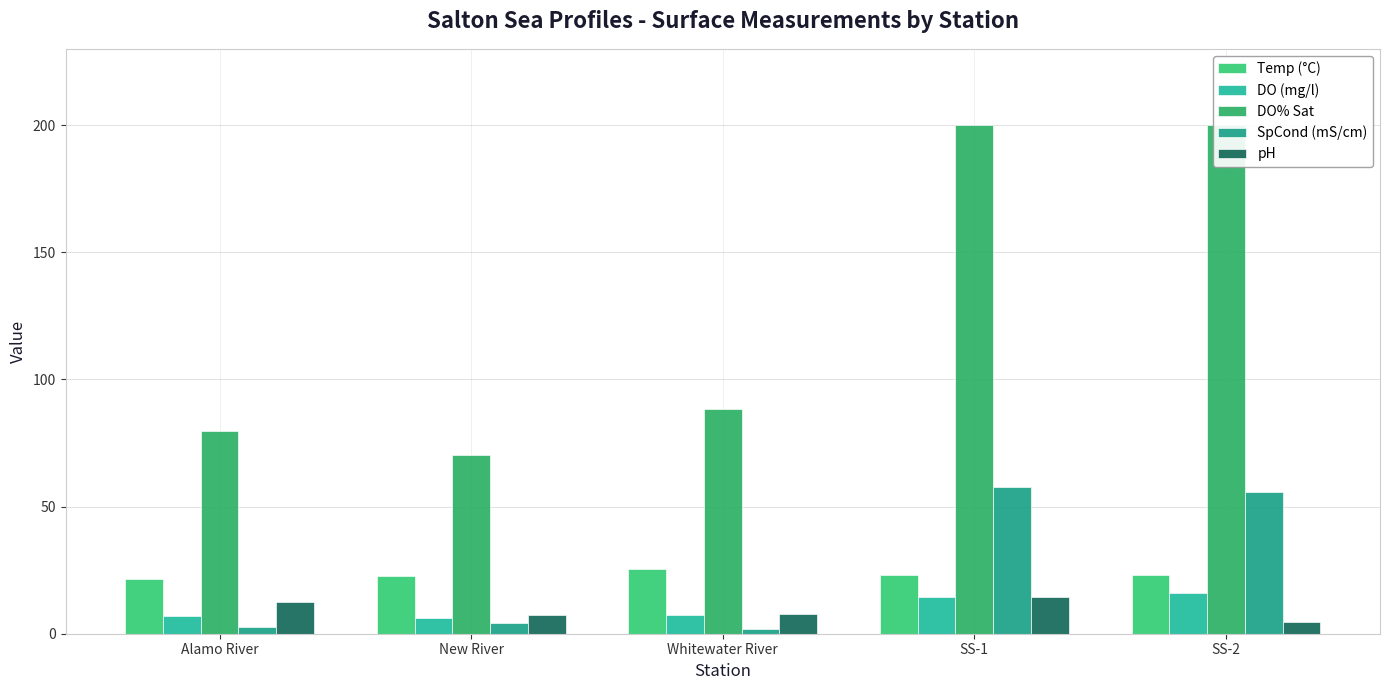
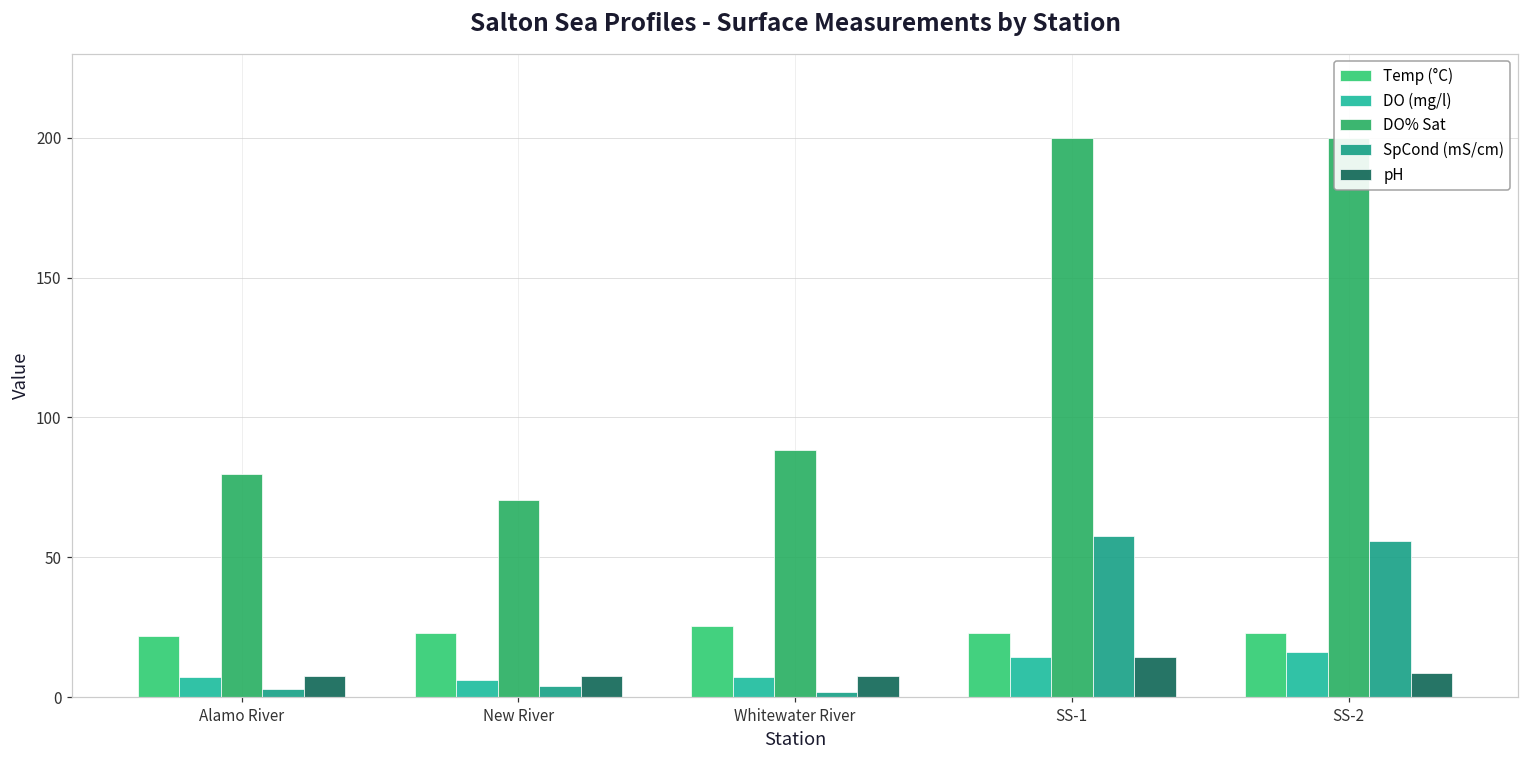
pH, Alamo River: 12 -> 8
pH, SS-2: 5 -> 9
